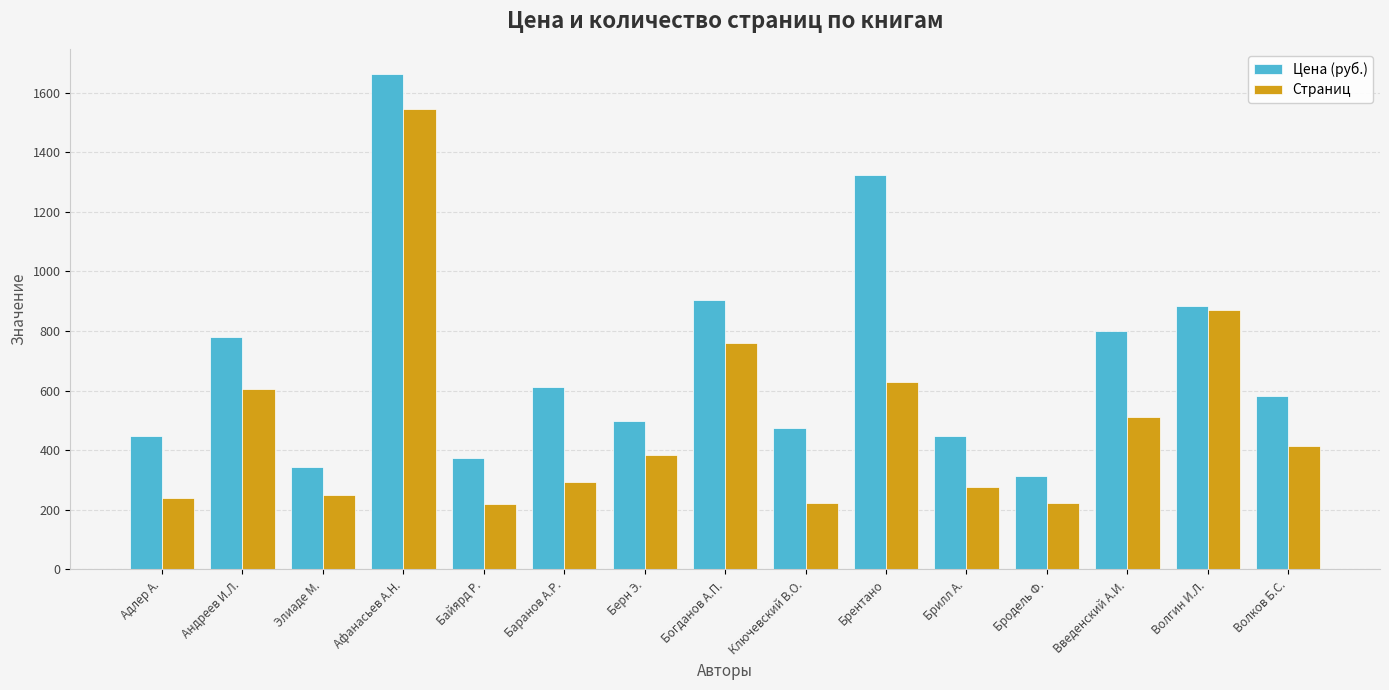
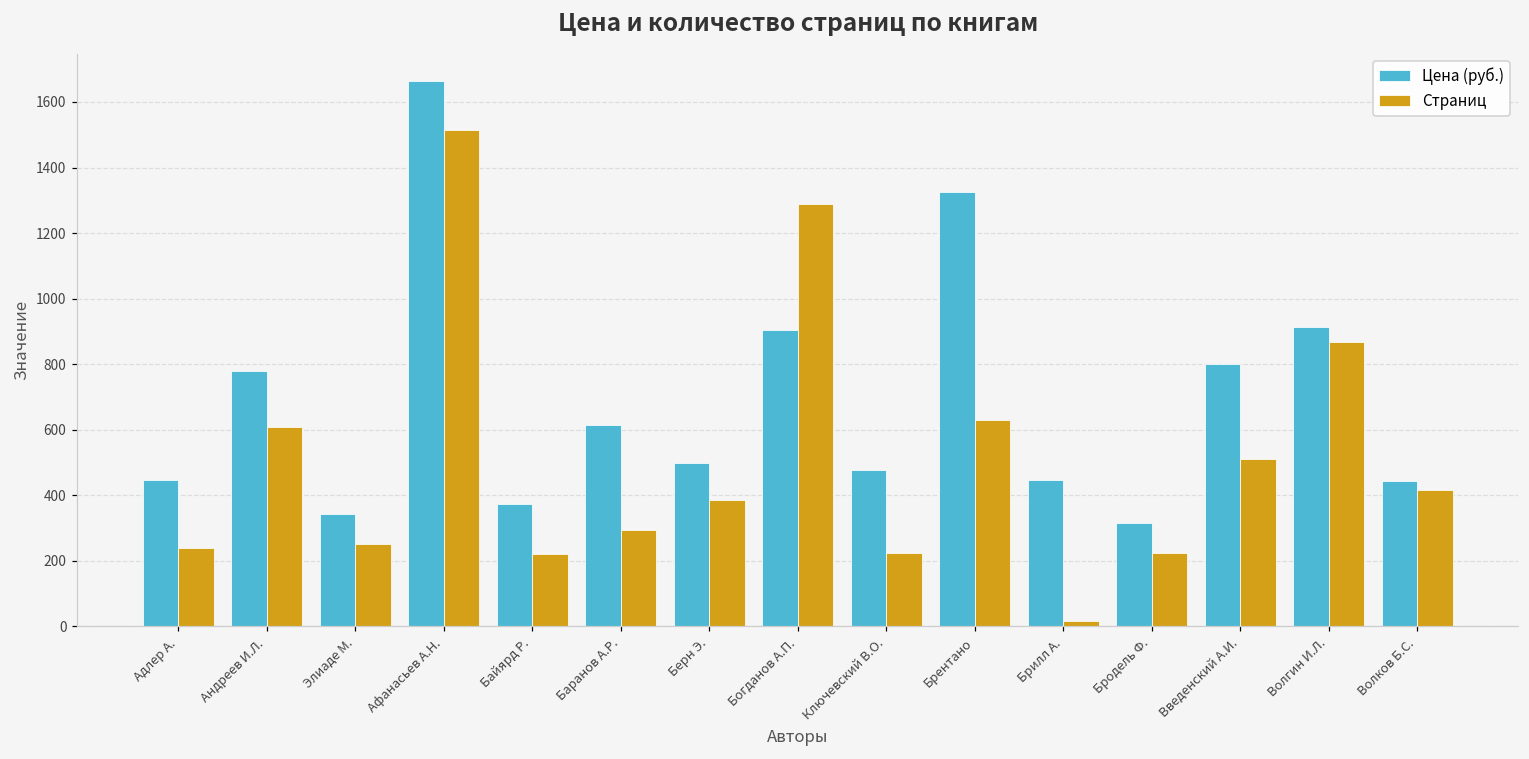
Страниц, Афанасьев А.Н.: 1550 -> 1510
Страниц, Богданов А.П.: 760 -> 1290
Страниц, Брилл А.: 280 -> 20
Цена (руб.), Волгин И.Л.: 880 -> 910
Цена (руб.), Волков Б.С.: 580 -> 440
